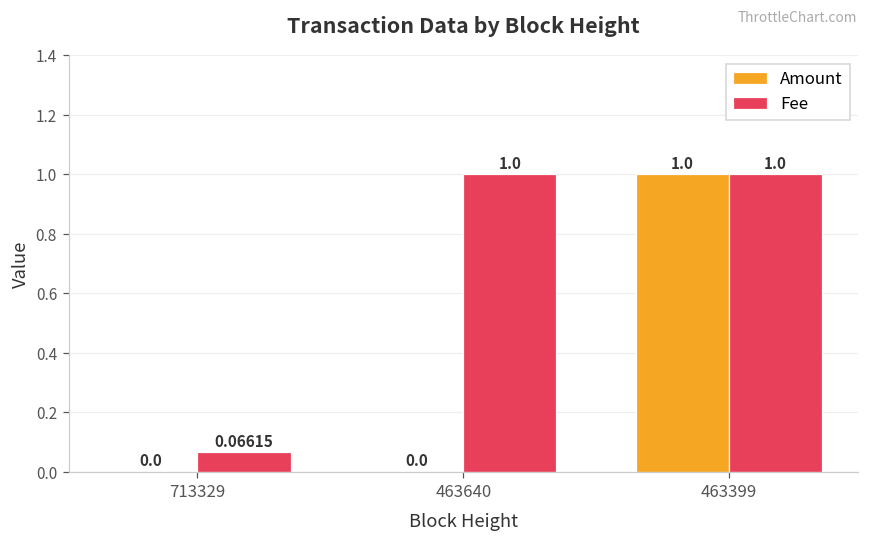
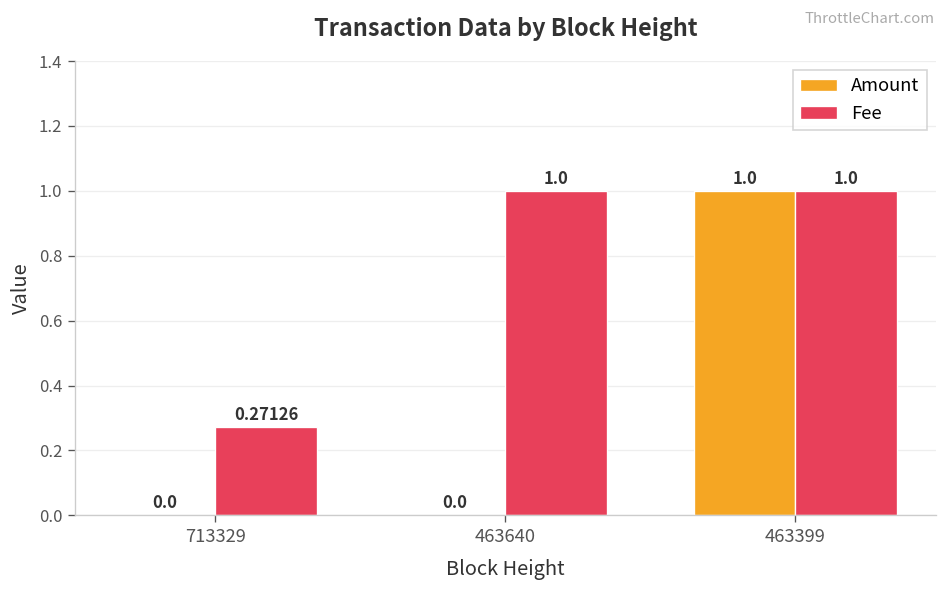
Fee, 713329: 0.06615 -> 0.27126
